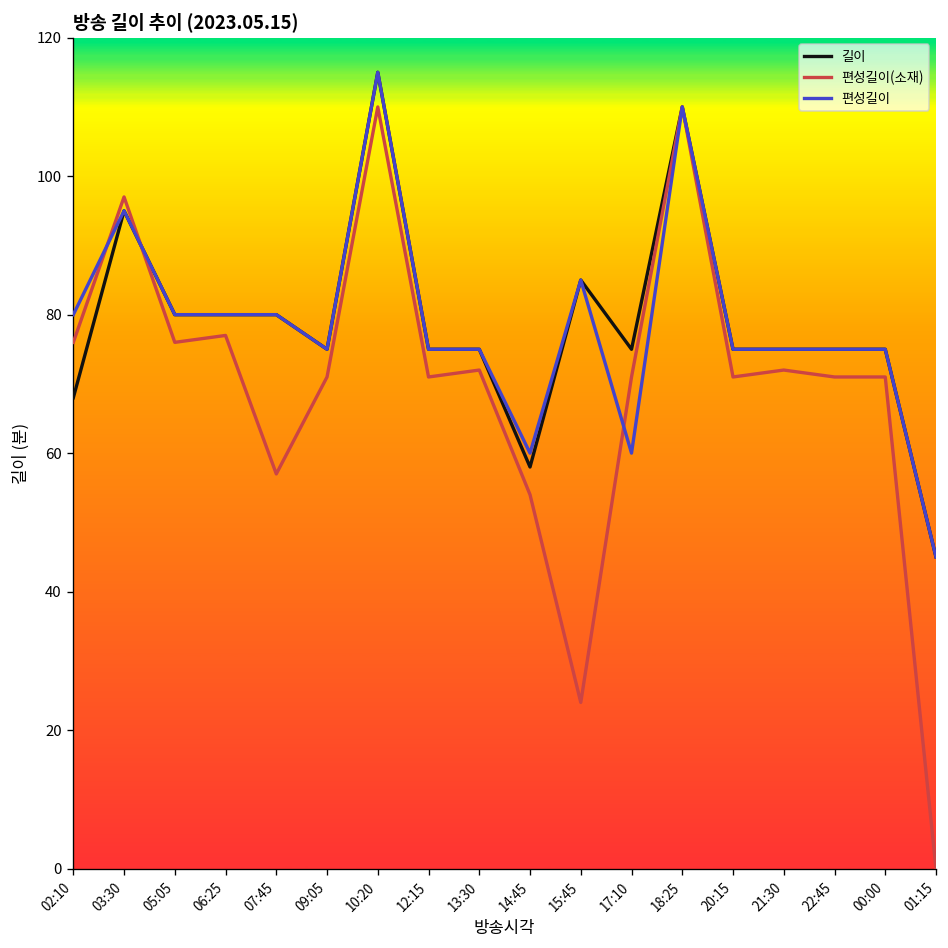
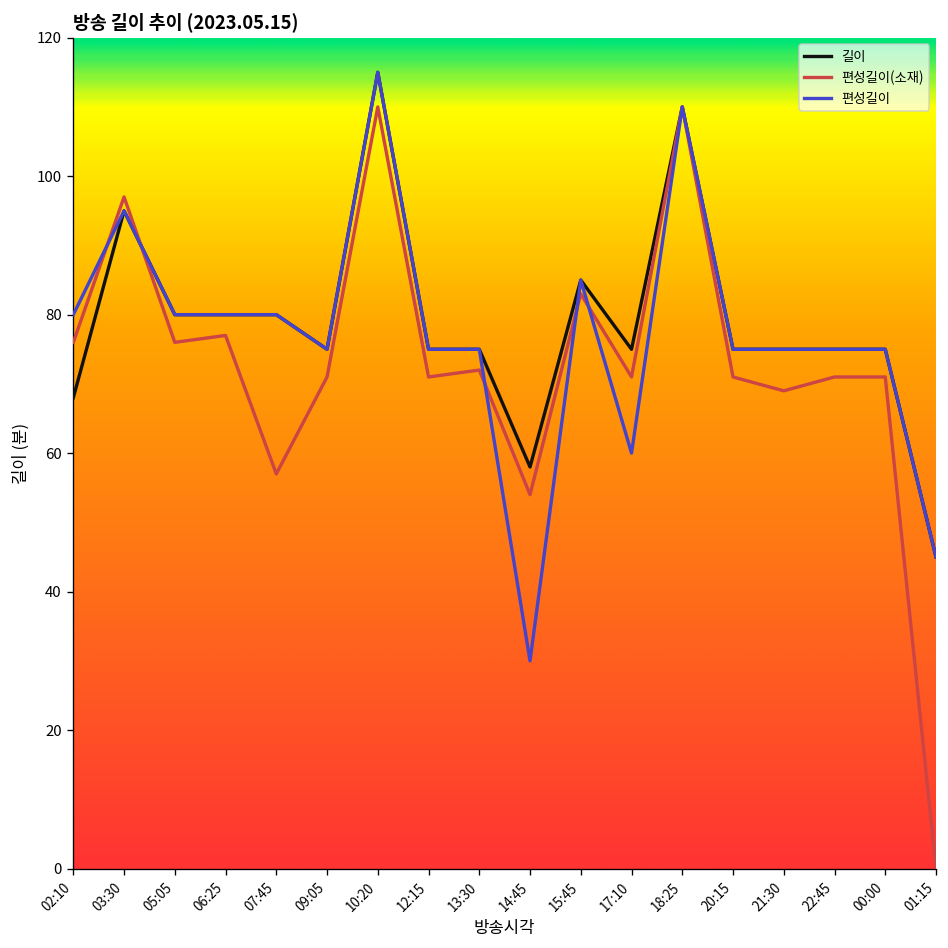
편성길이, 14:45: 60 -> 30
편성길이(소재), 15:45: 24 -> 83
편성길이(소재), 21:30: 72 -> 69
